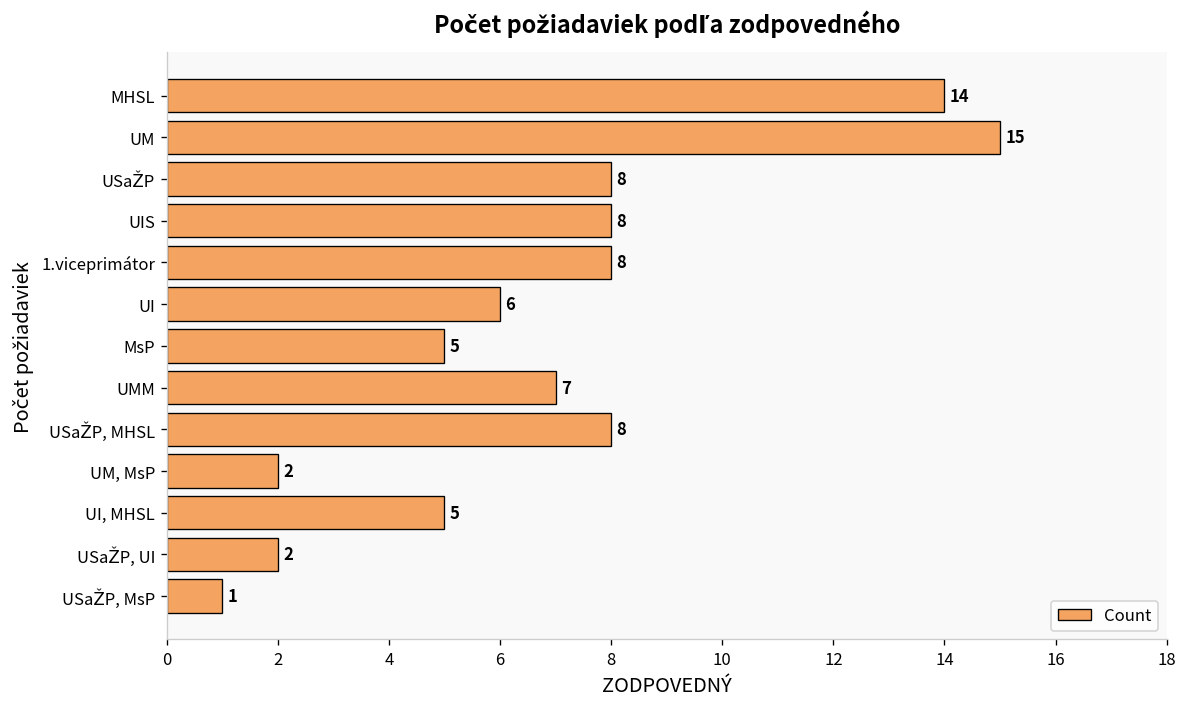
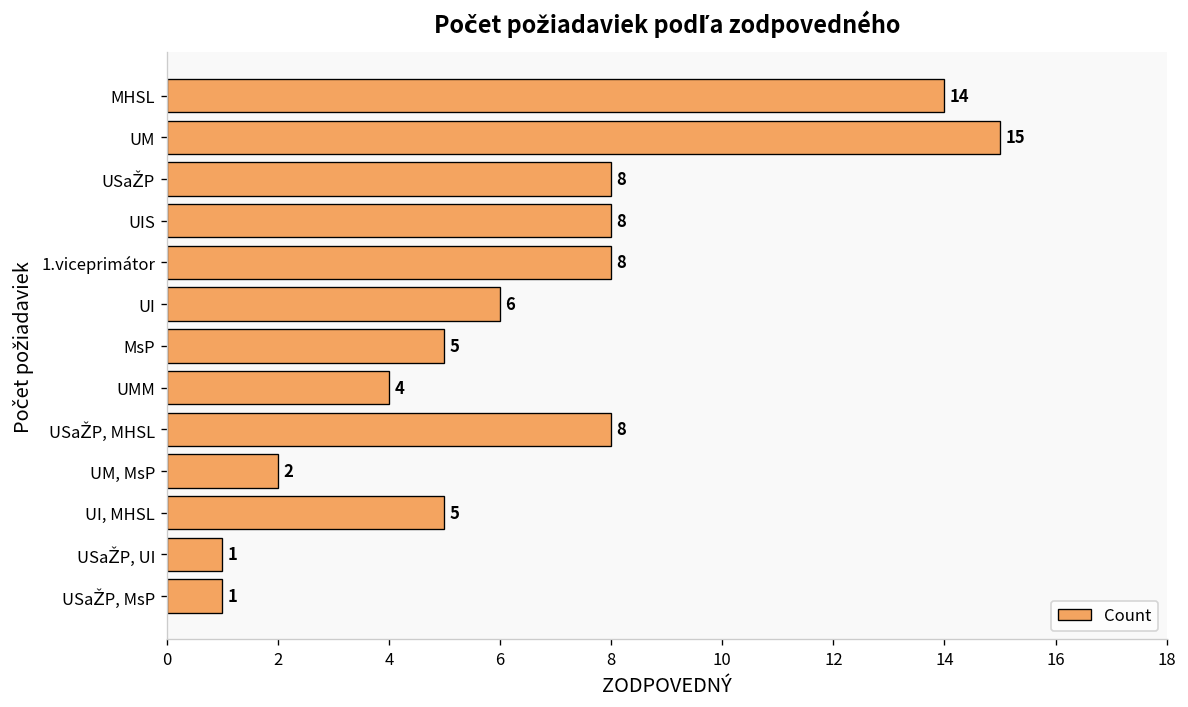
UMM: 7 -> 4
USaŽP, UI: 2 -> 1
